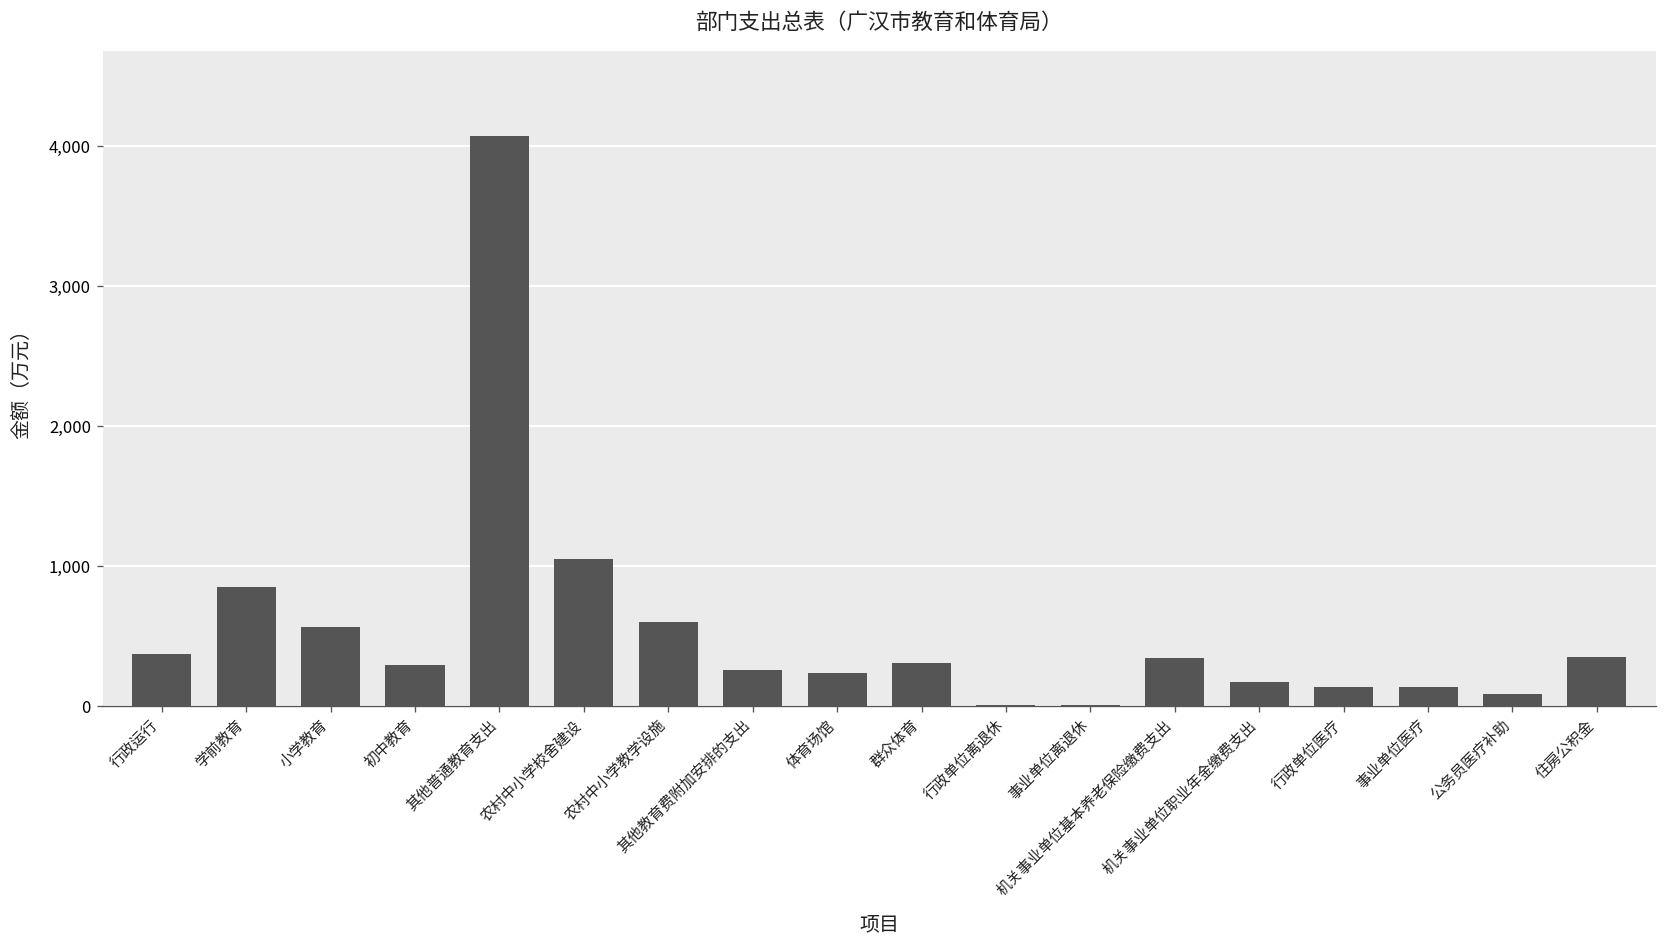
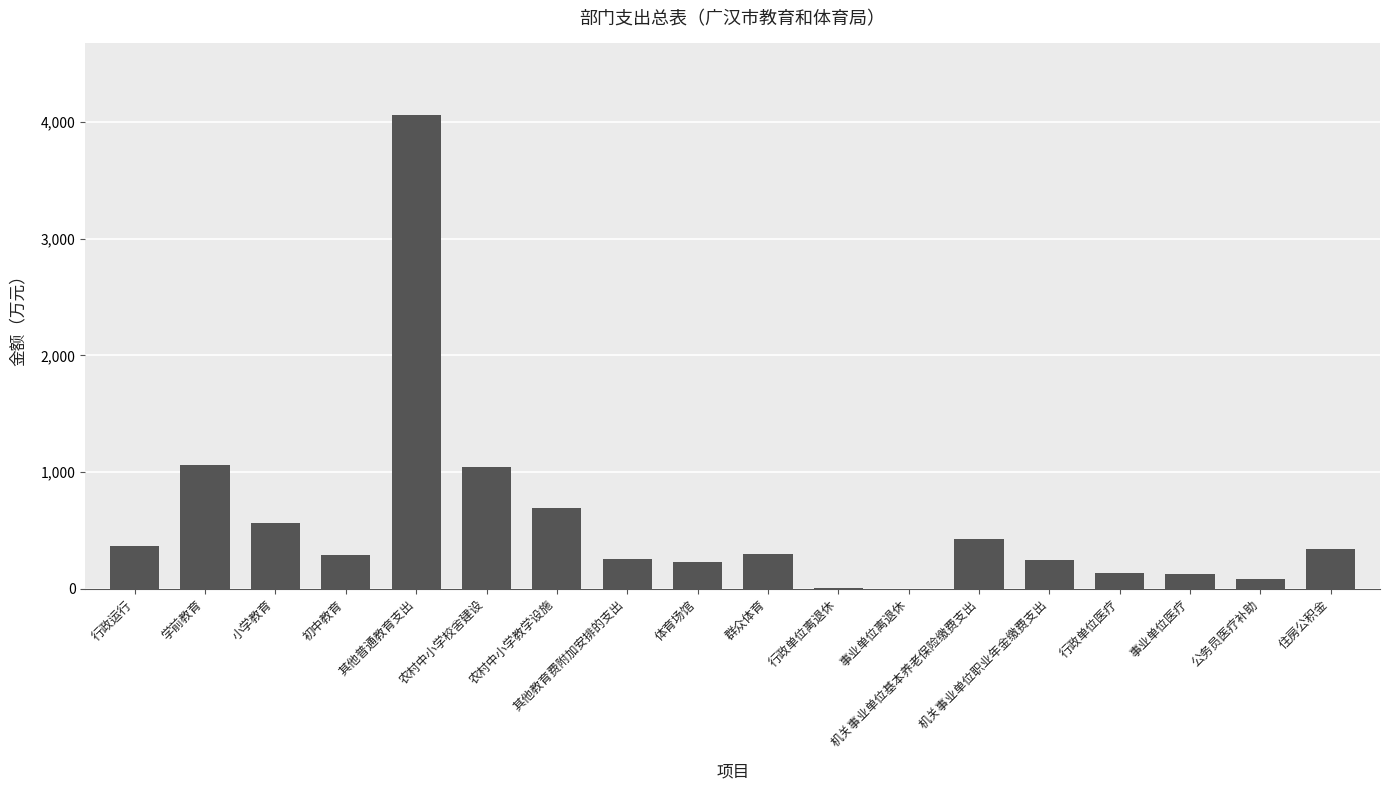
学前教育: 850 -> 1,060
农村中小学教学设施: 600 -> 690
机关事业单位基本养老保险缴费支出: 340 -> 430
机关事业单位职业年金缴费支出: 170 -> 240
